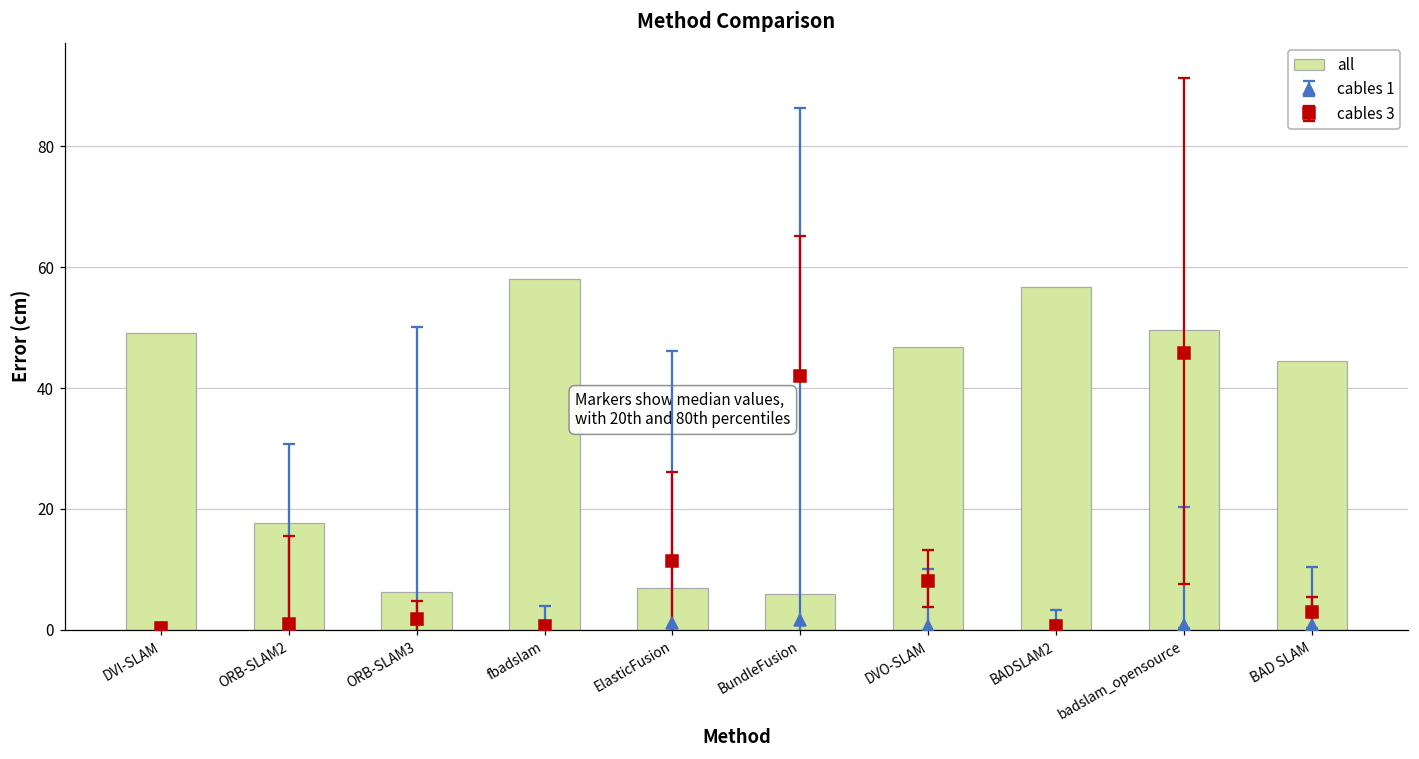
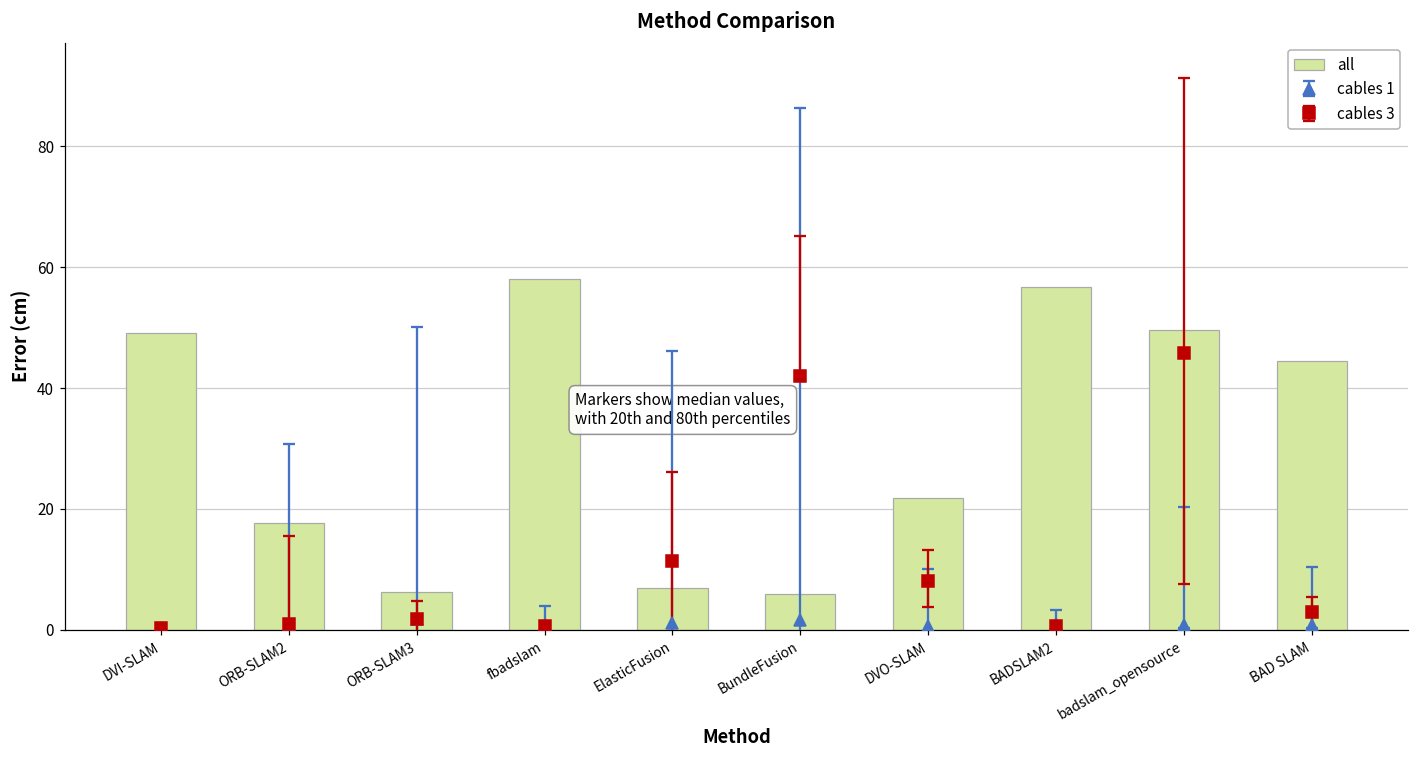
all, DVO-SLAM: 47 -> 22
